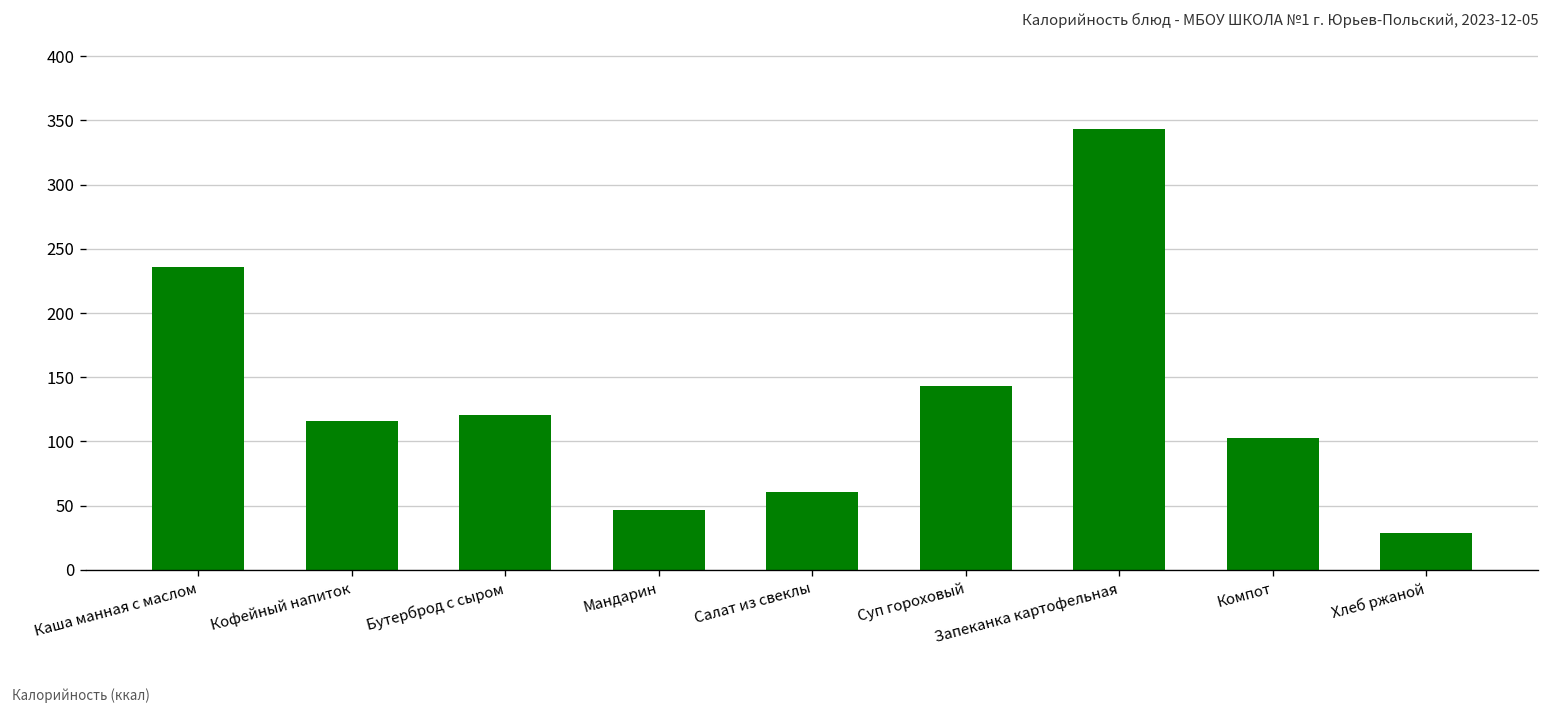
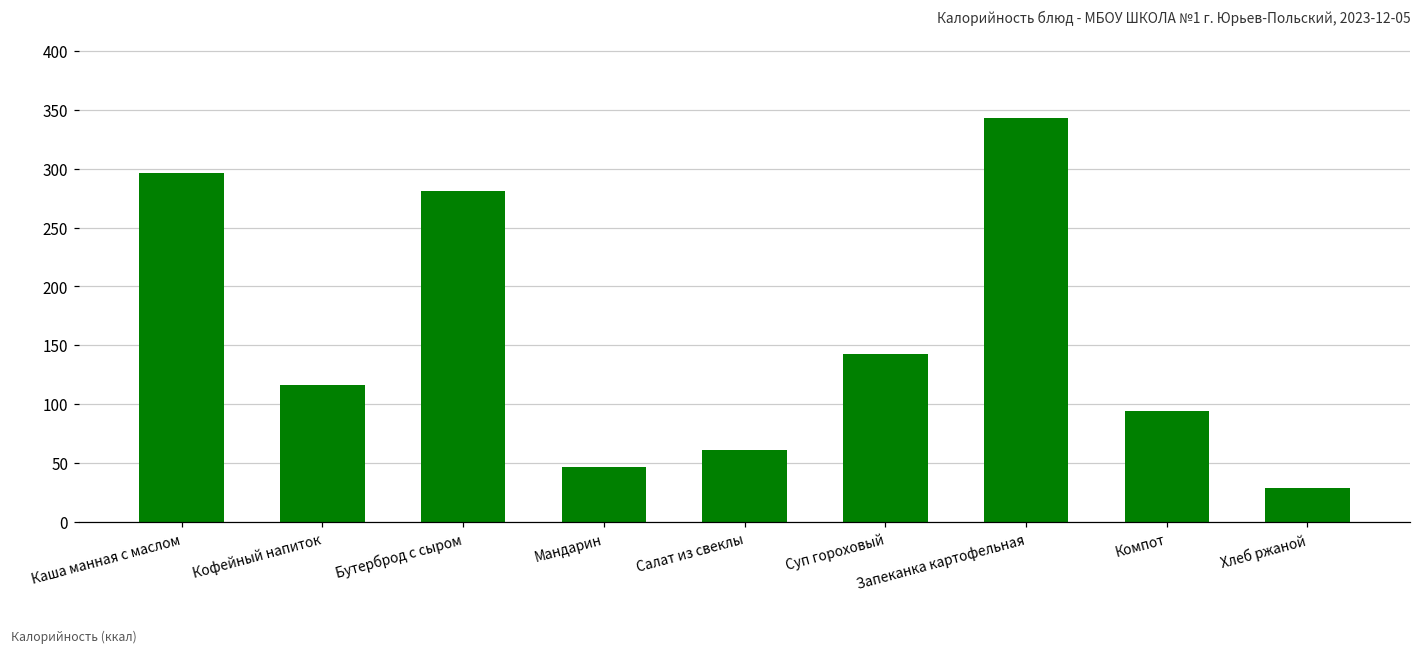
Каша манная с маслом: 236 -> 296
Бутерброд с сыром: 121 -> 281
Компот: 103 -> 94
